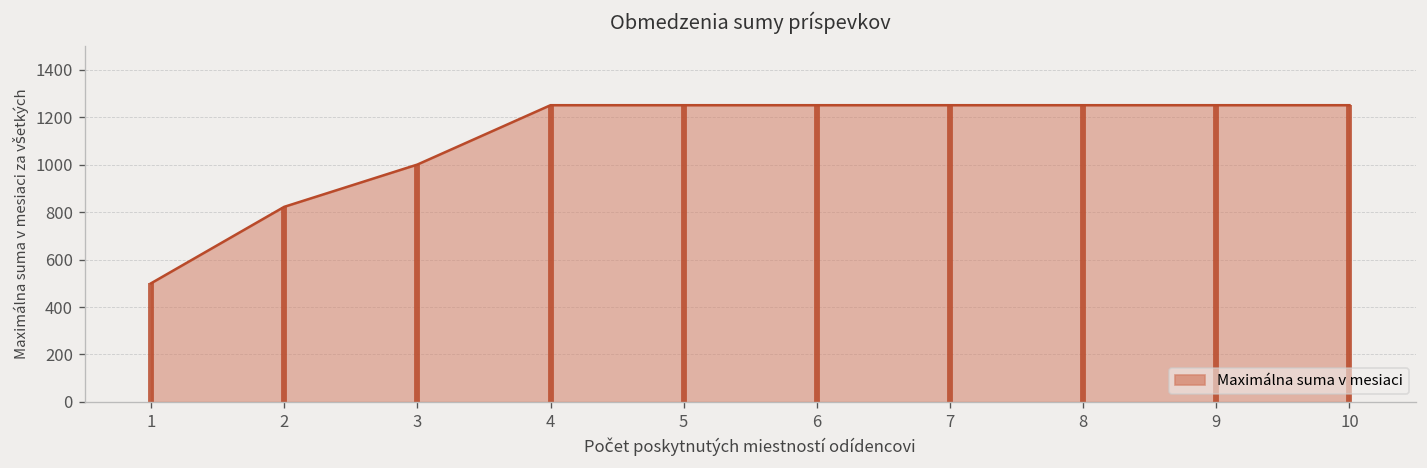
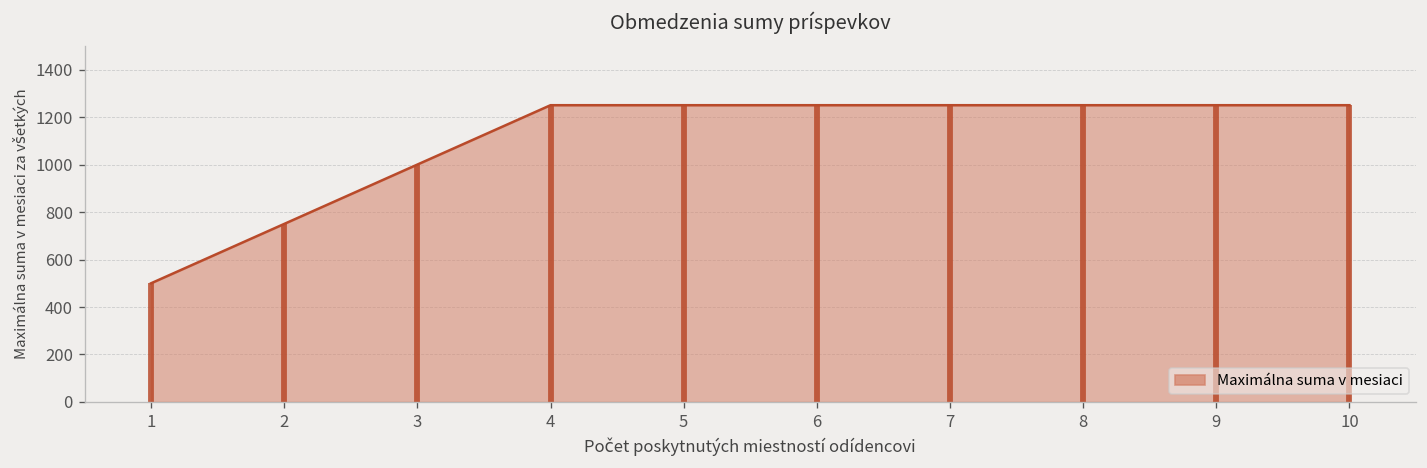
Maximálna suma v mesiaci, 2: 820 -> 750
